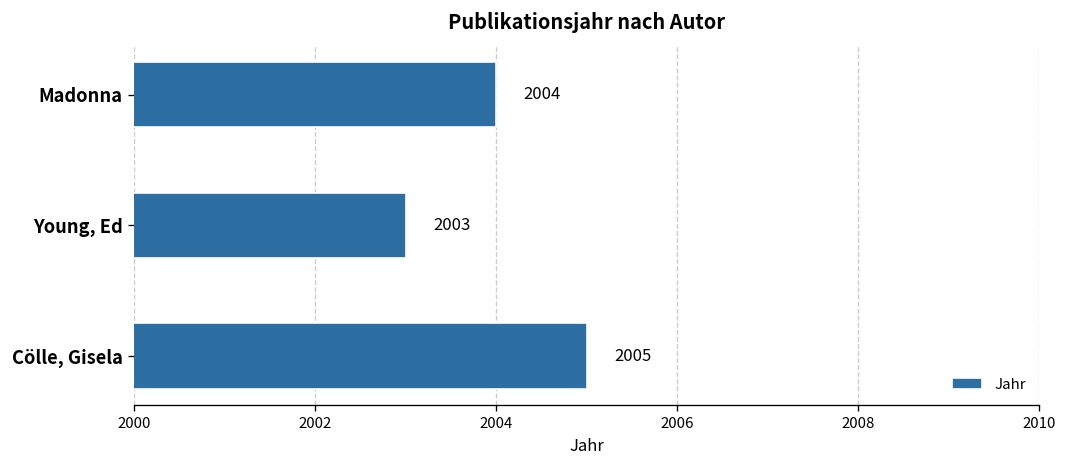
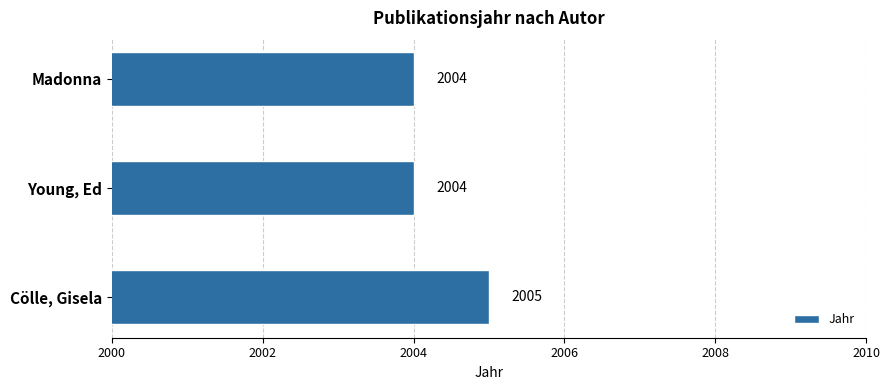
Young, Ed: 2003 -> 2004
